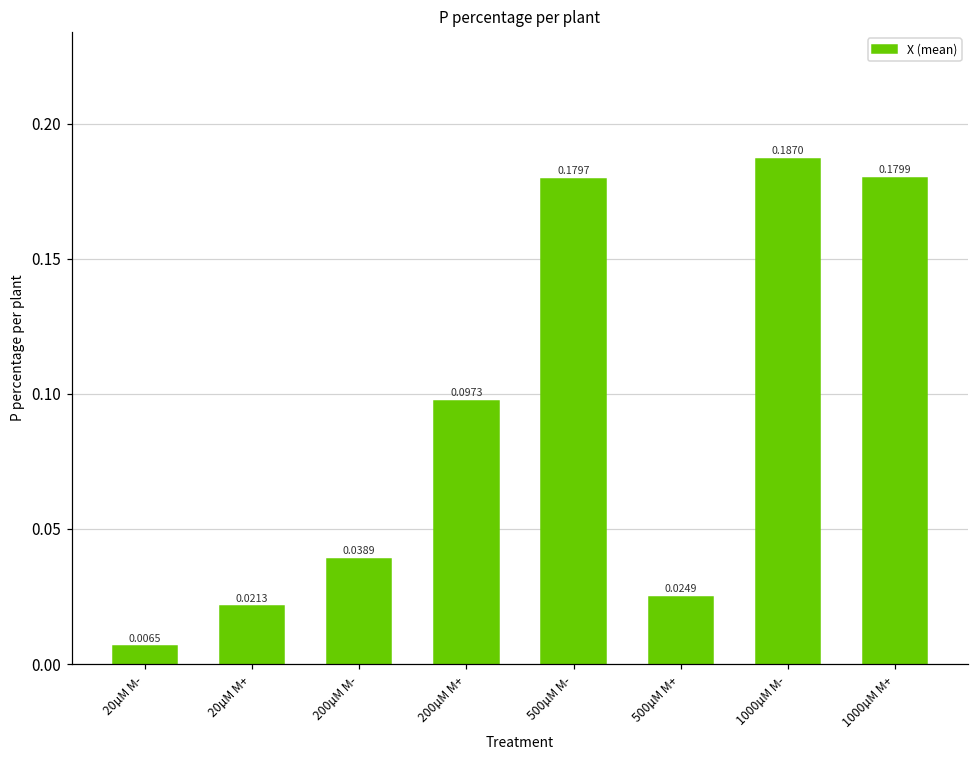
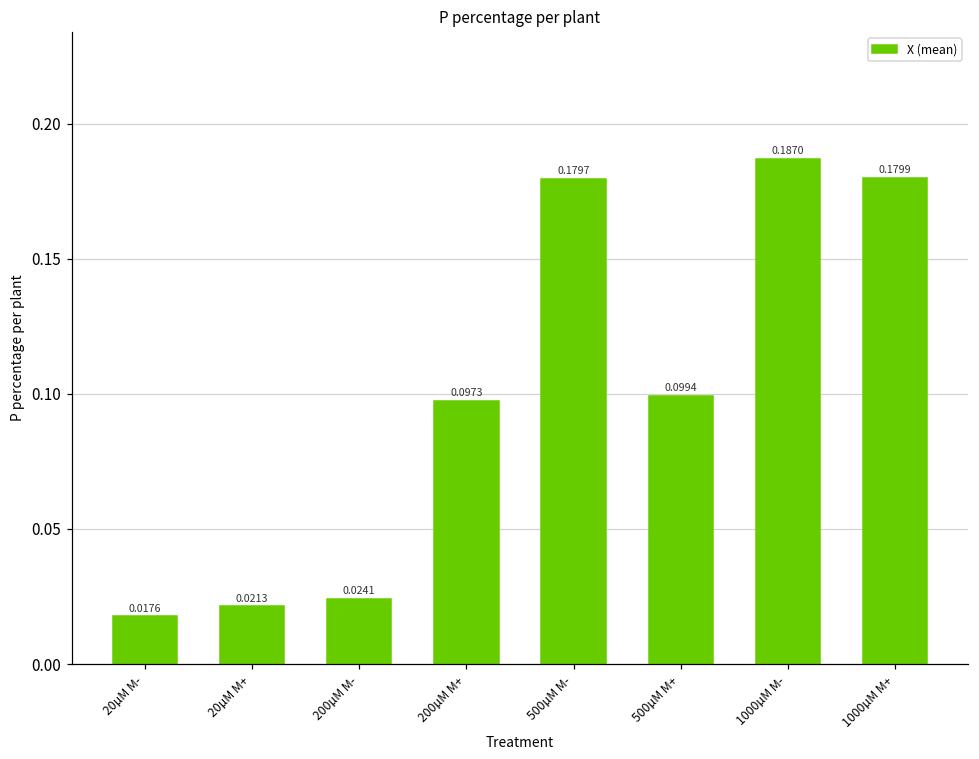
20µM M-: 0.0065 -> 0.0176
200µM M-: 0.0389 -> 0.0241
500µM M+: 0.0249 -> 0.0994
